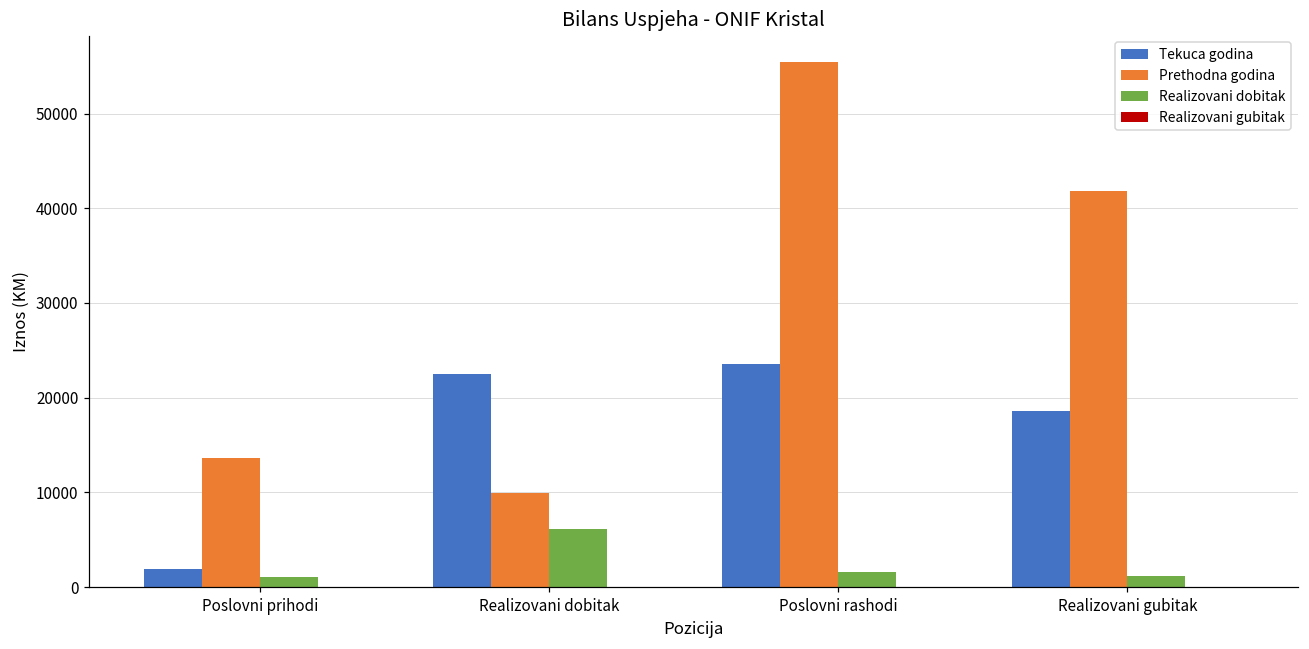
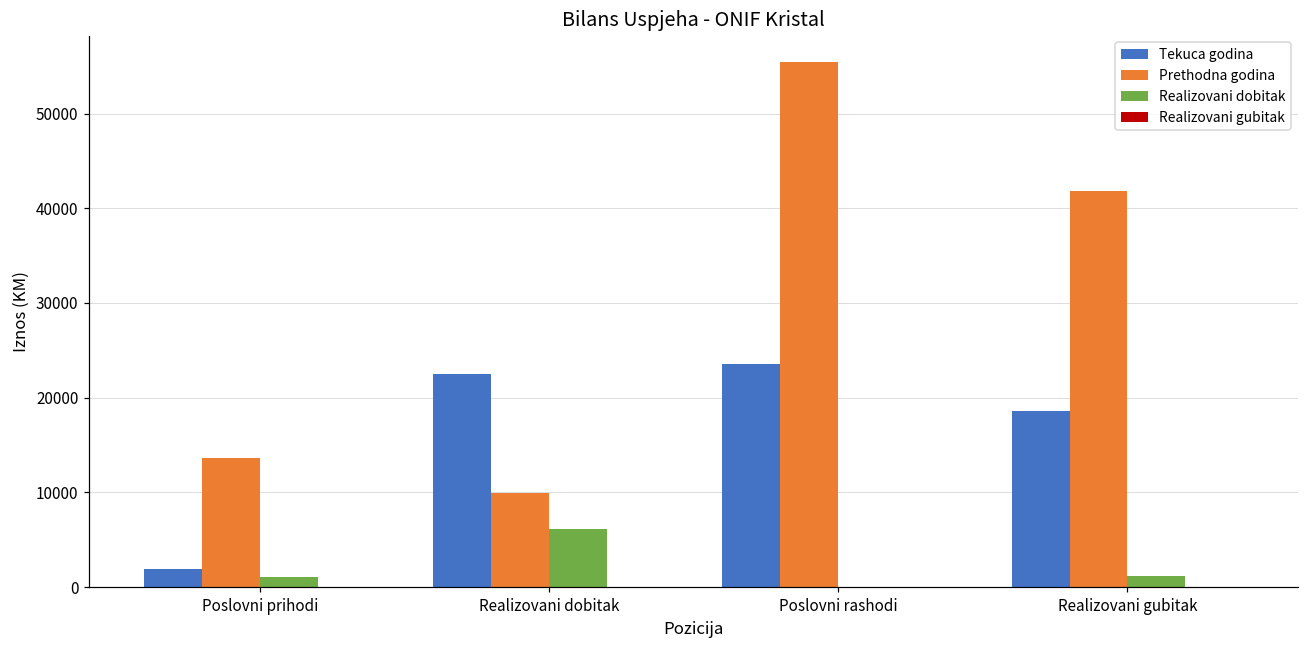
Realizovani dobitak, Poslovni rashodi: 2000 -> 0
